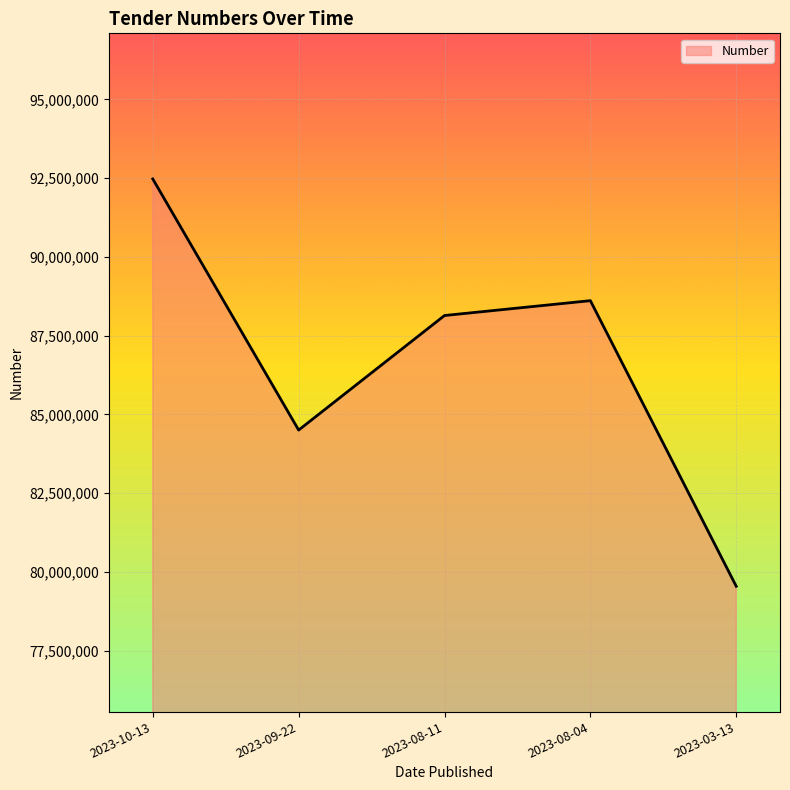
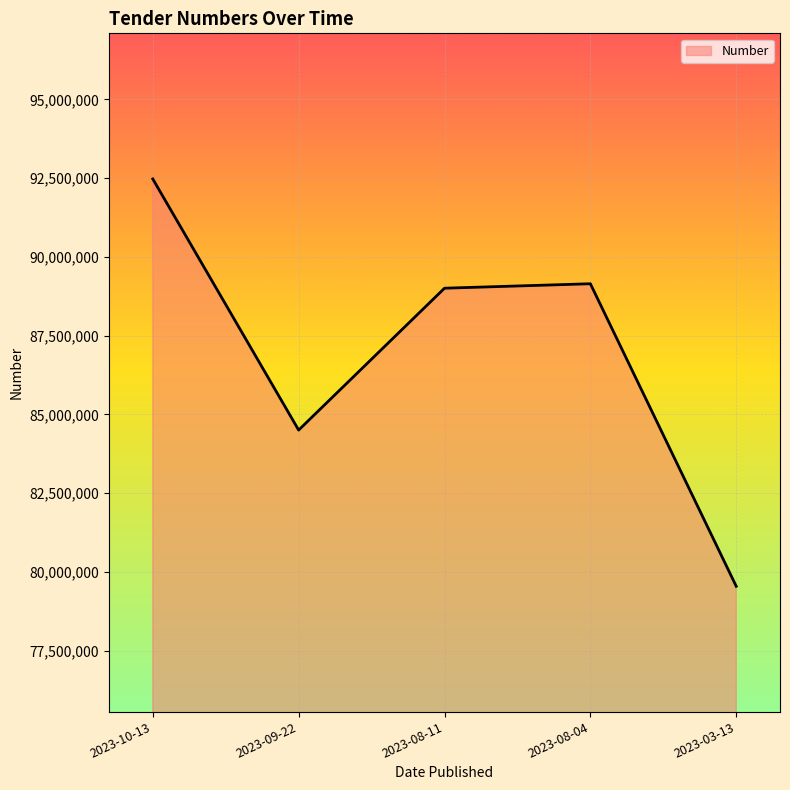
2023-08-11: 88,100,000 -> 89,000,000
2023-08-04: 88,600,000 -> 89,100,000
